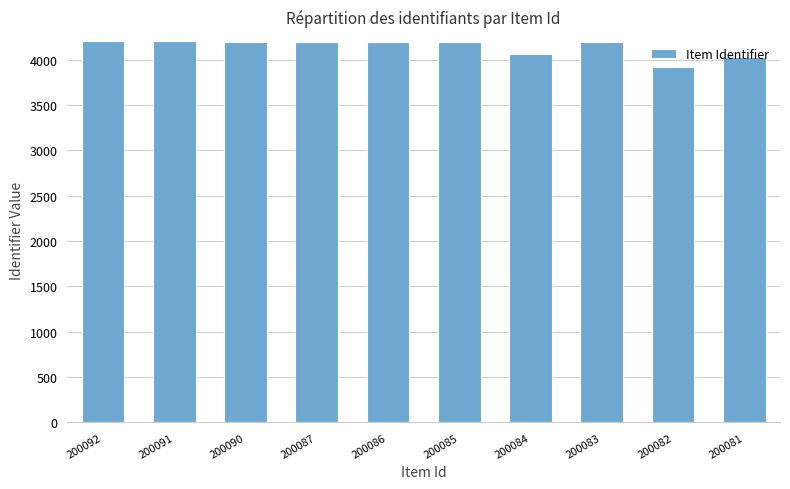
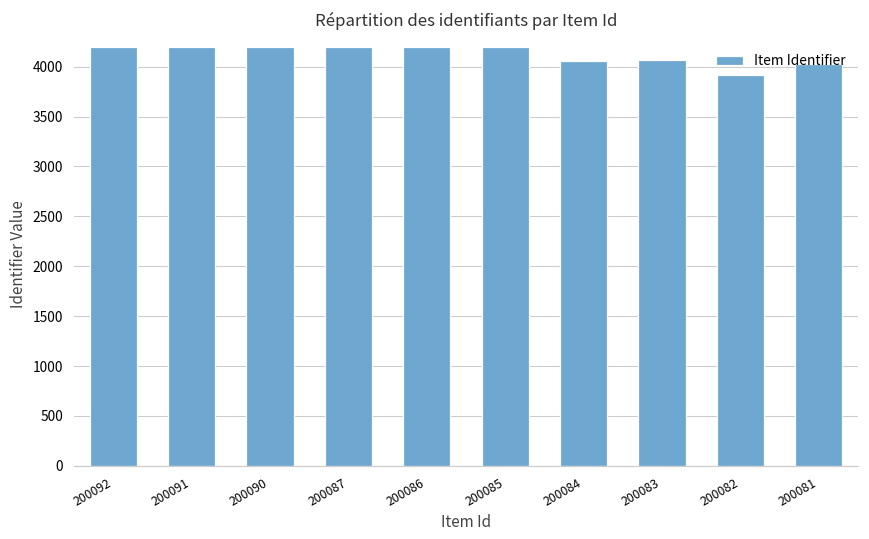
200083: 4200 -> 4100
